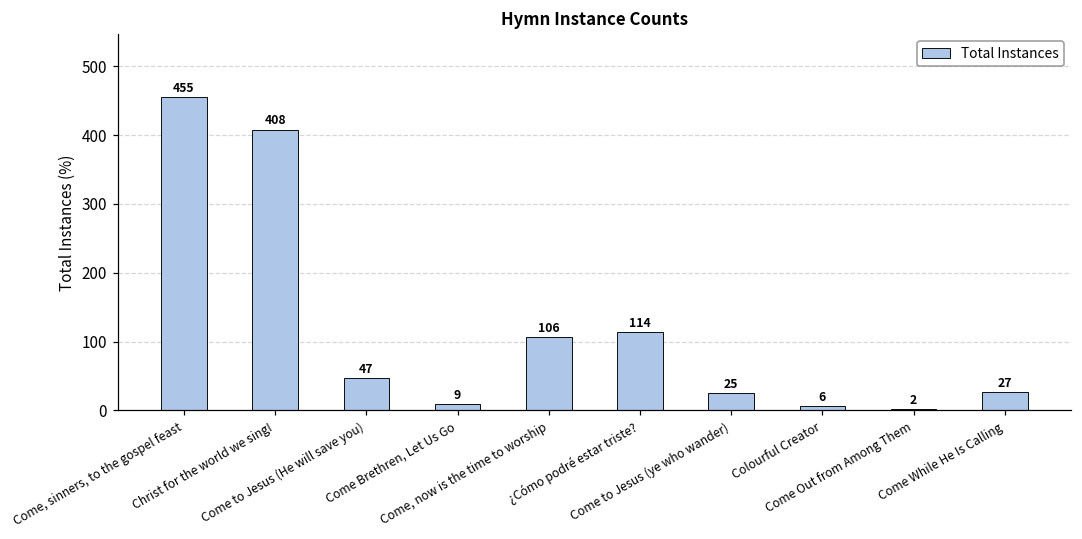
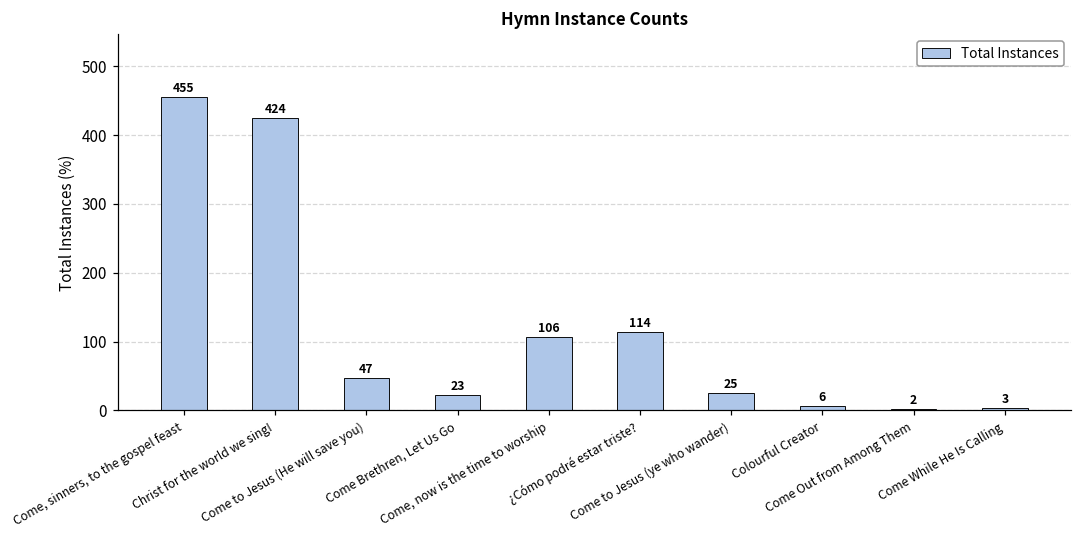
Christ for the world we sing!: 408 -> 424
Come Brethren, Let Us Go: 9 -> 23
Come While He Is Calling: 27 -> 3
